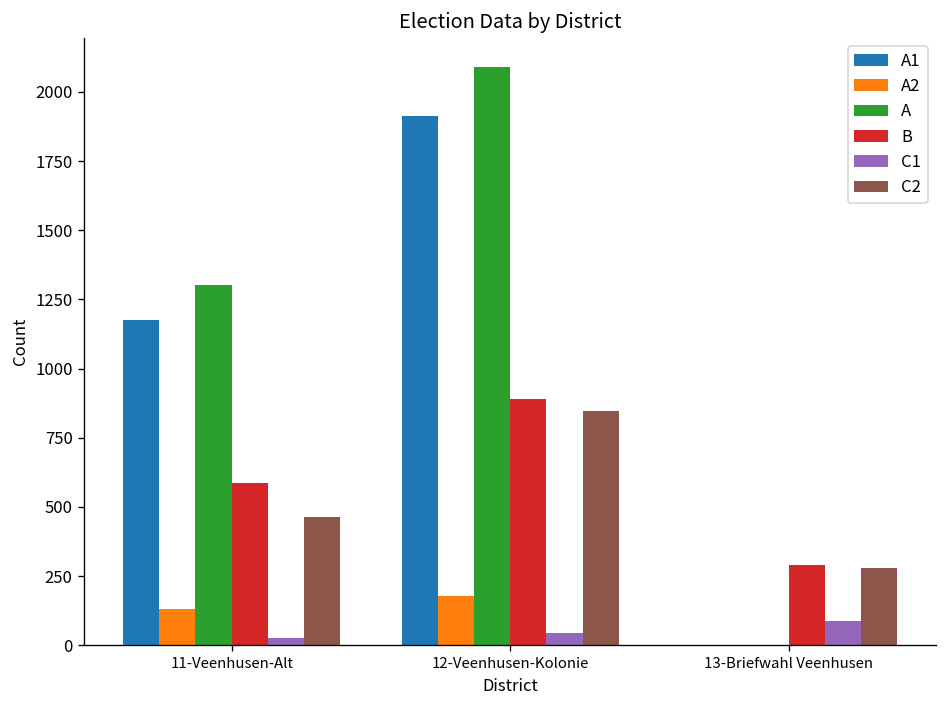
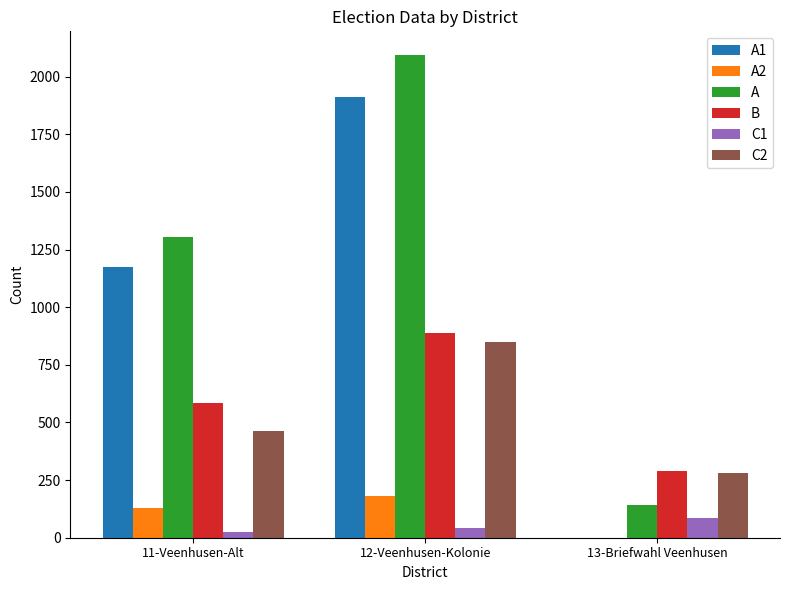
A, 13-Briefwahl Veenhusen: 0 -> 140
